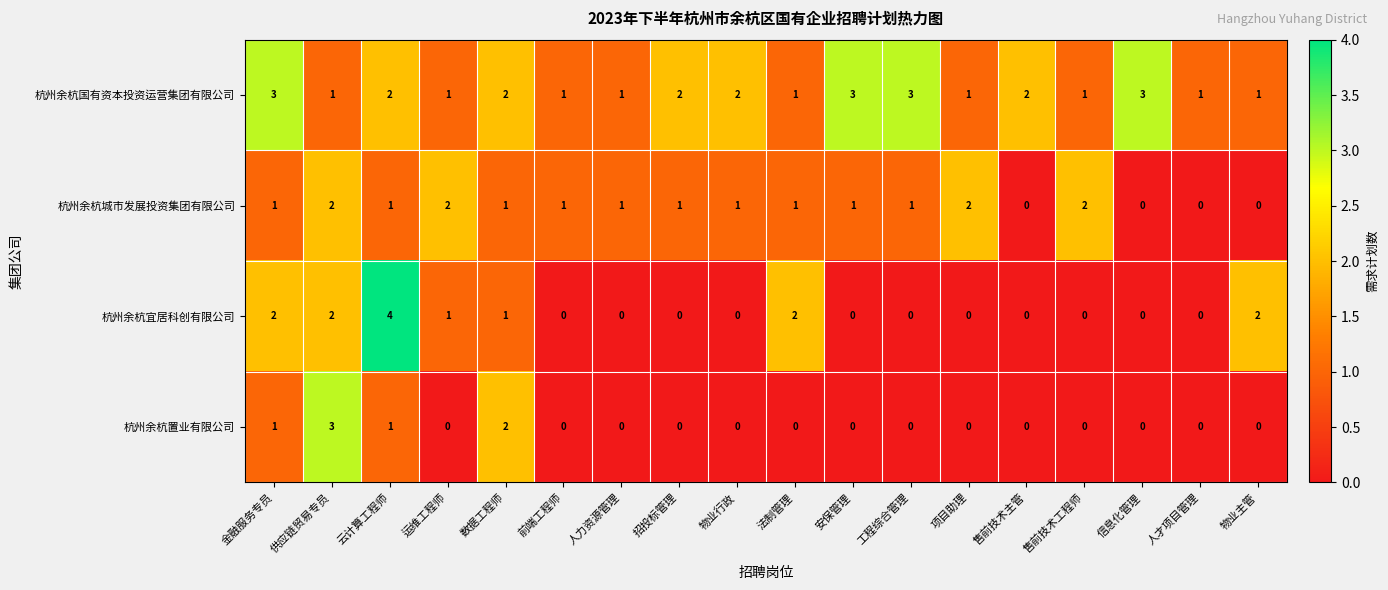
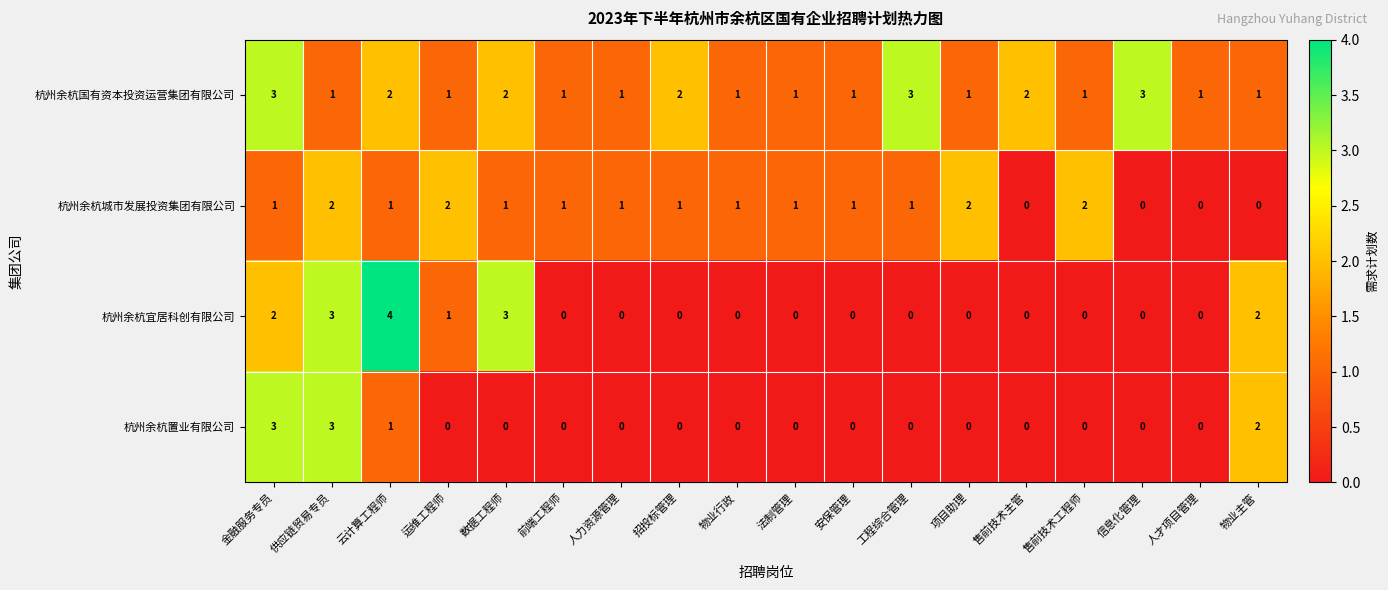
杭州余杭国有资本投资运营集团有限公司, 物业行政: 2 -> 1
杭州余杭国有资本投资运营集团有限公司, 安保管理: 3 -> 1
杭州余杭宜居科创有限公司, 供应链贸易专员: 2 -> 3
杭州余杭宜居科创有限公司, 数据工程师: 1 -> 3
杭州余杭宜居科创有限公司, 法制管理: 2 -> 0
杭州余杭置业有限公司, 金融服务专员: 1 -> 3
杭州余杭置业有限公司, 数据工程师: 2 -> 0
杭州余杭置业有限公司, 物业主管: 0 -> 2
